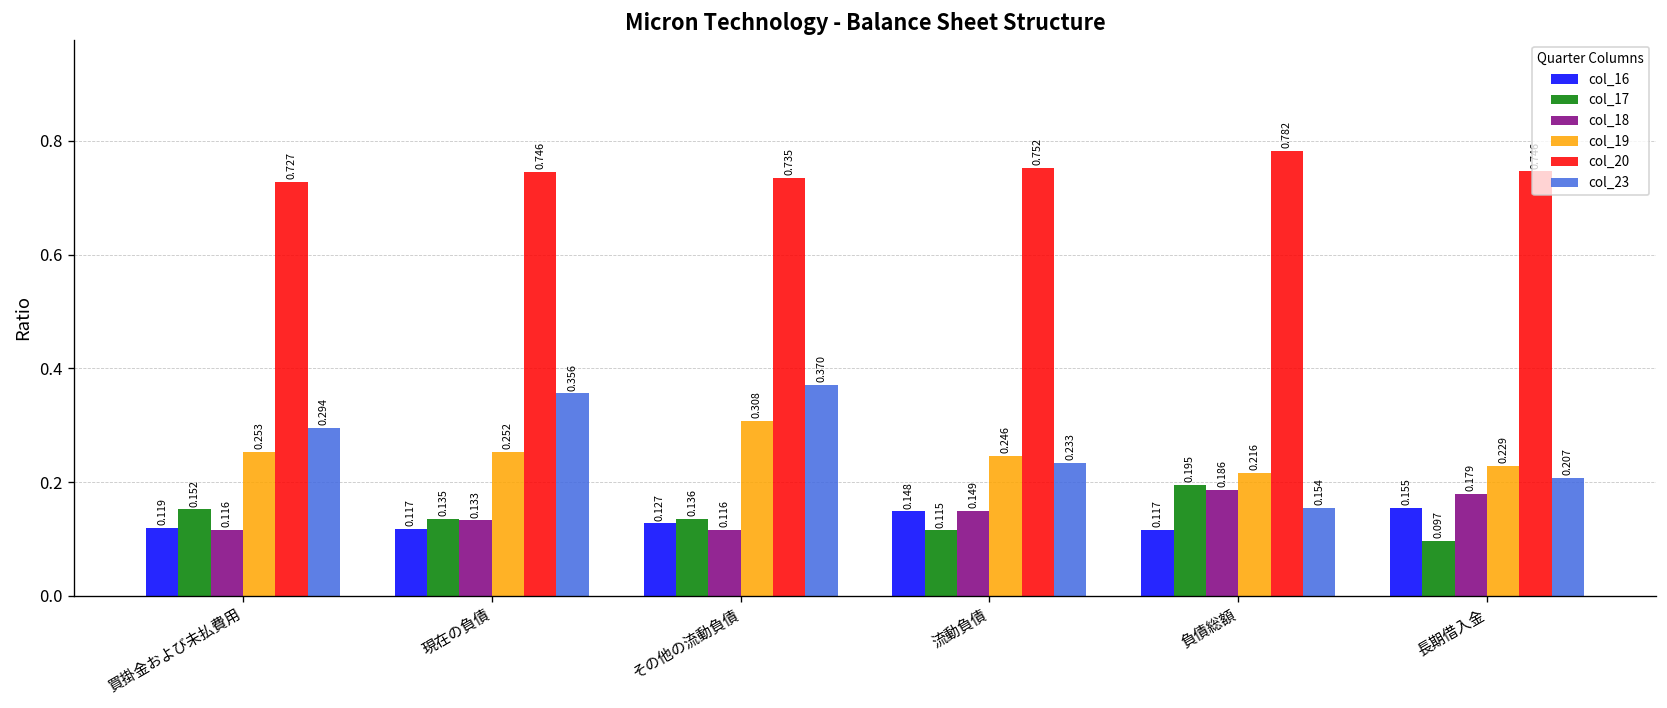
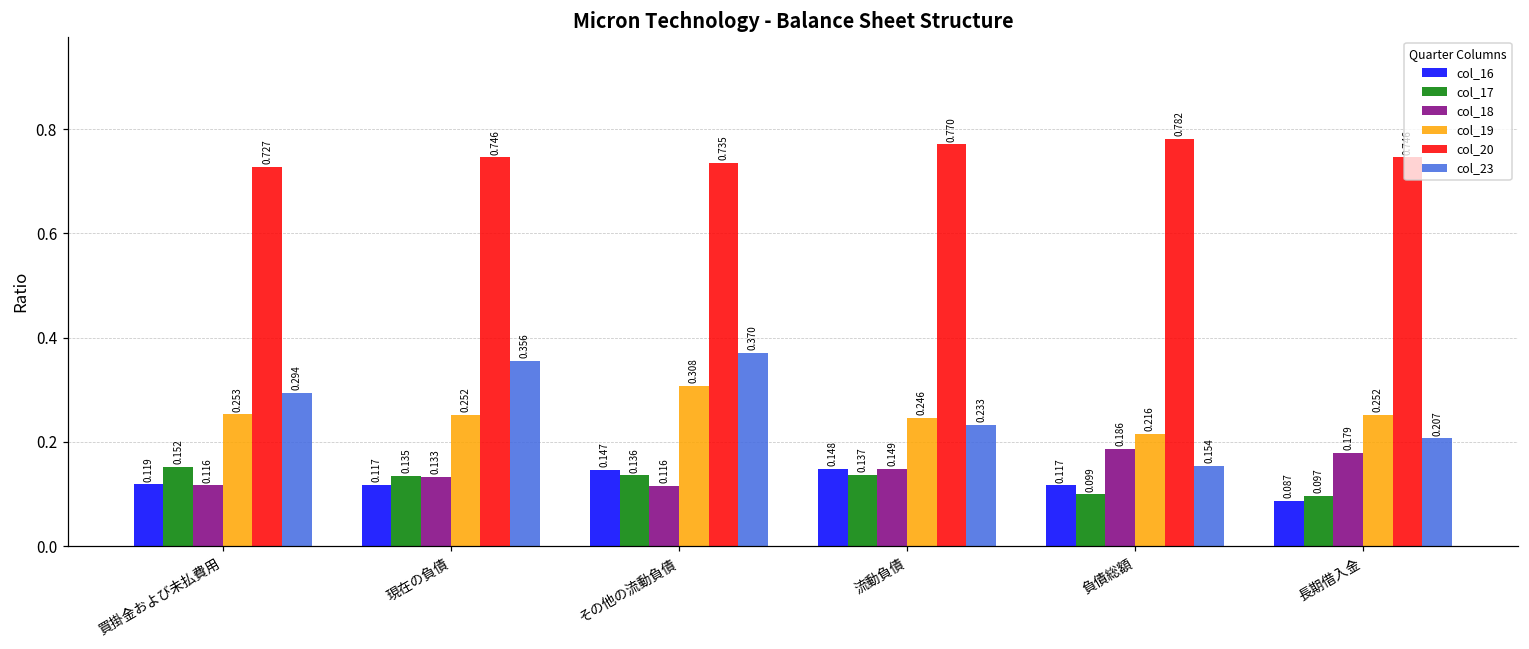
col_16, その他の流動負債: 0.127 -> 0.147
col_17, 流動負債: 0.115 -> 0.137
col_20, 流動負債: 0.752 -> 0.770
col_17, 負債総額: 0.195 -> 0.099
col_16, 長期借入金: 0.155 -> 0.087
col_19, 長期借入金: 0.229 -> 0.252
